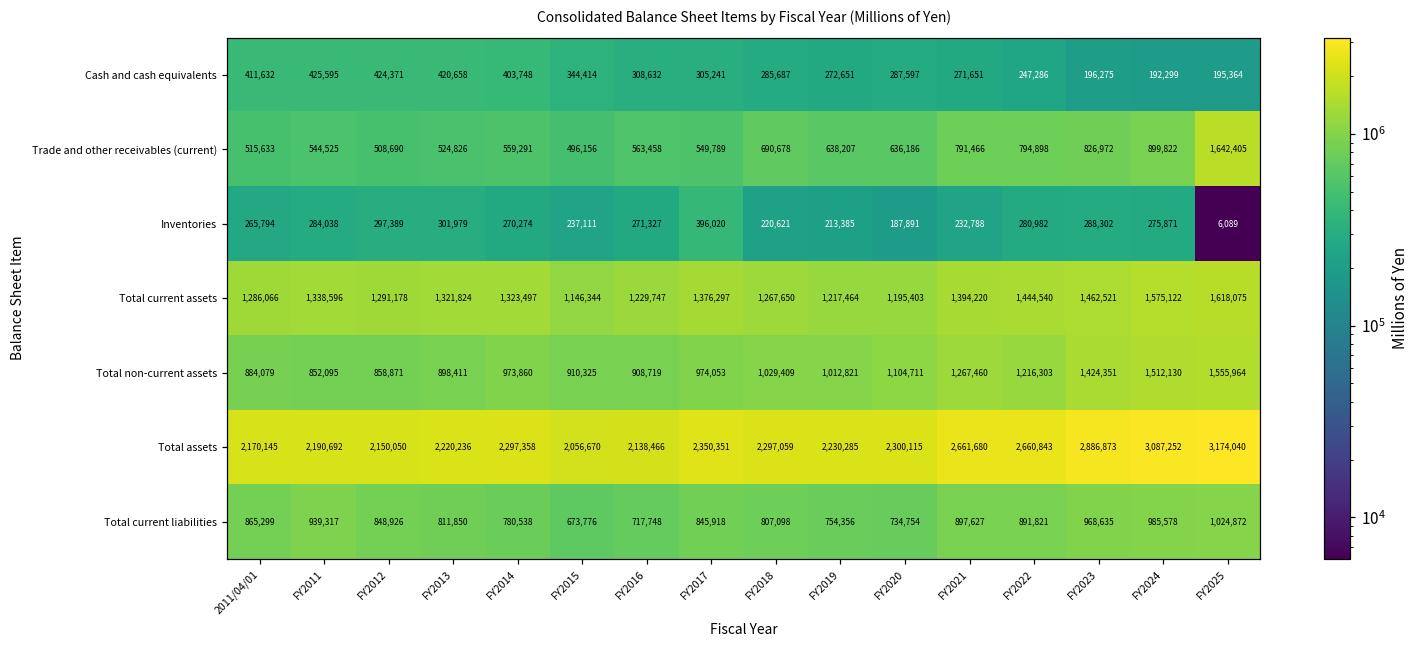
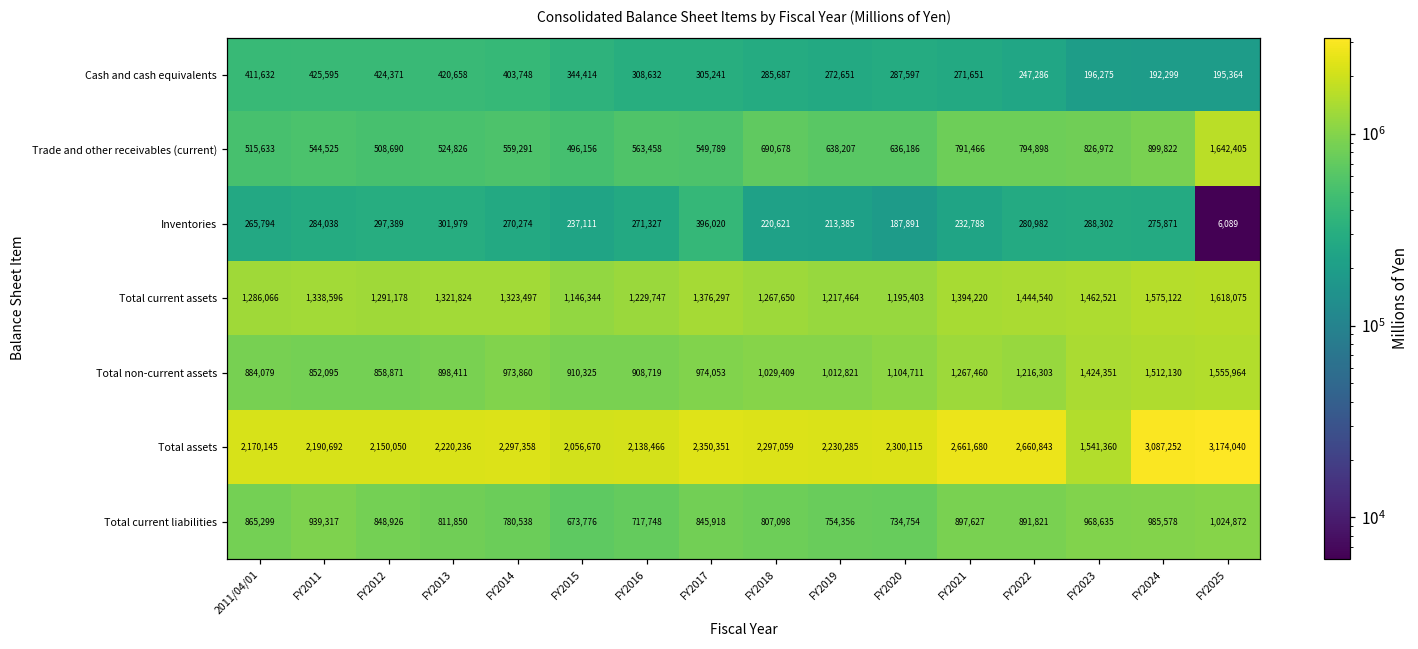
Total assets, FY2023: 2,886,873 -> 1,541,360
